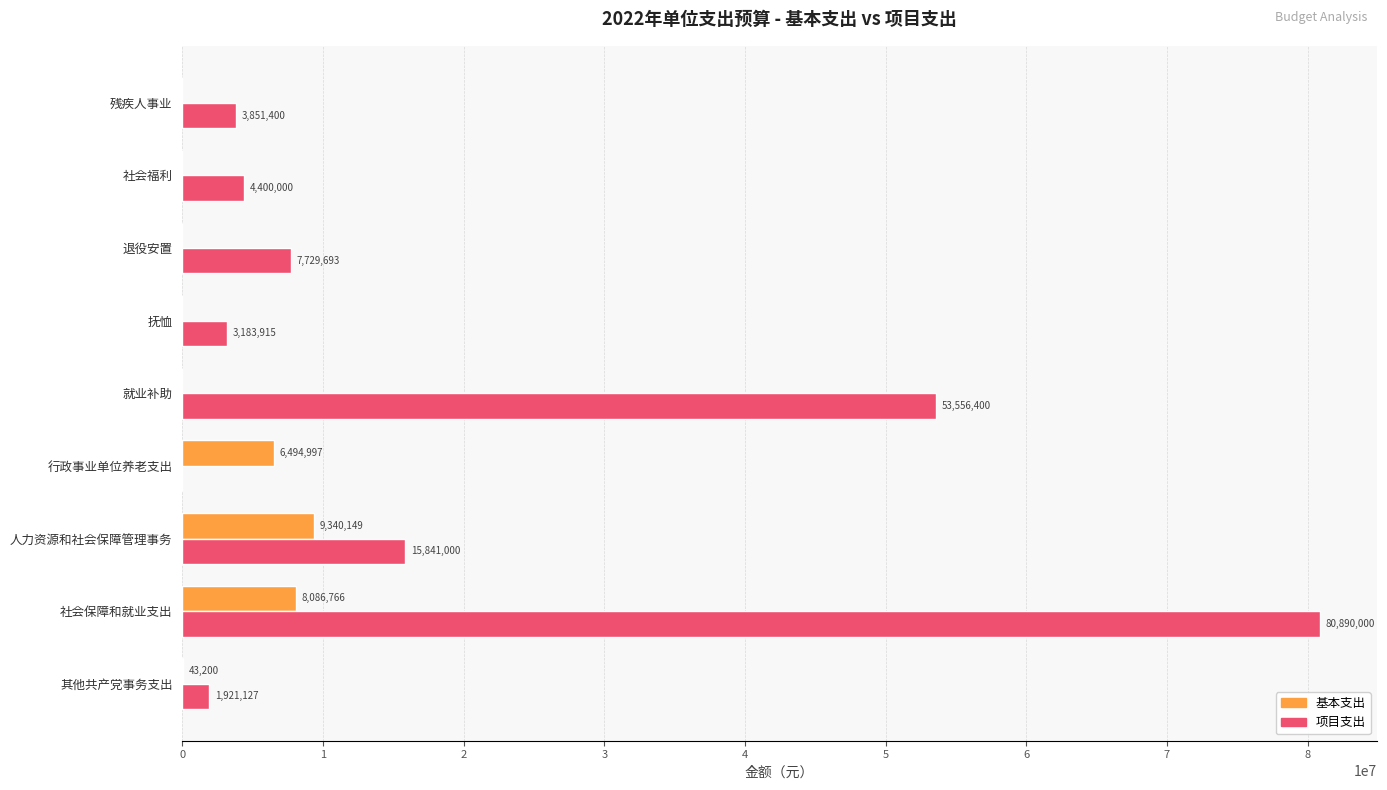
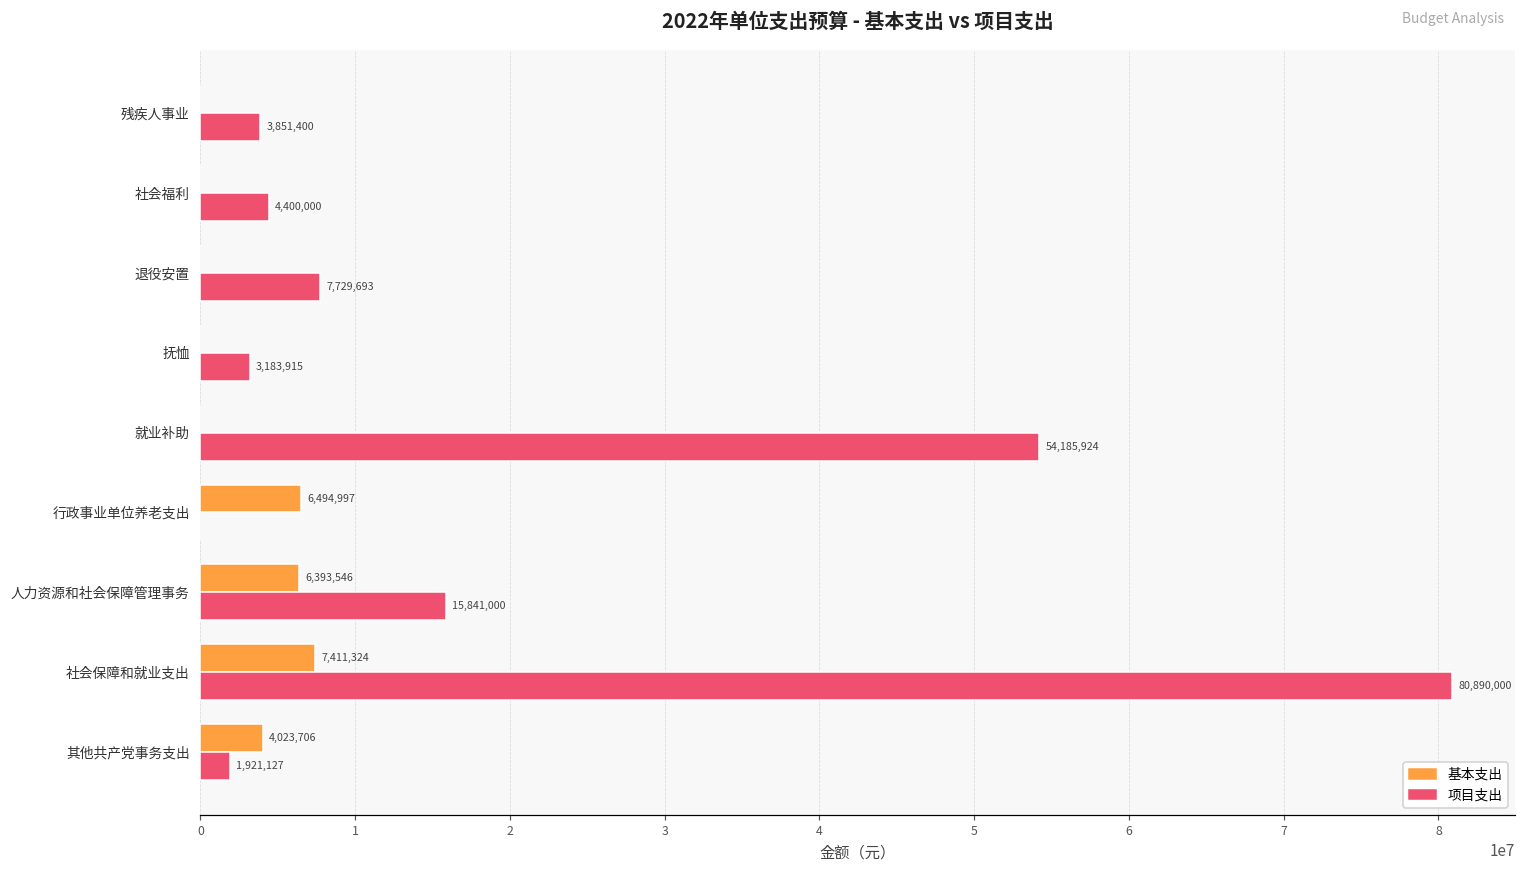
项目支出, 就业补助: 53,556,400 -> 54,185,924
基本支出, 人力资源和社会保障管理事务: 9,340,149 -> 6,393,546
基本支出, 社会保障和就业支出: 8,086,766 -> 7,411,324
基本支出, 其他共产党事务支出: 43,200 -> 4,023,706
